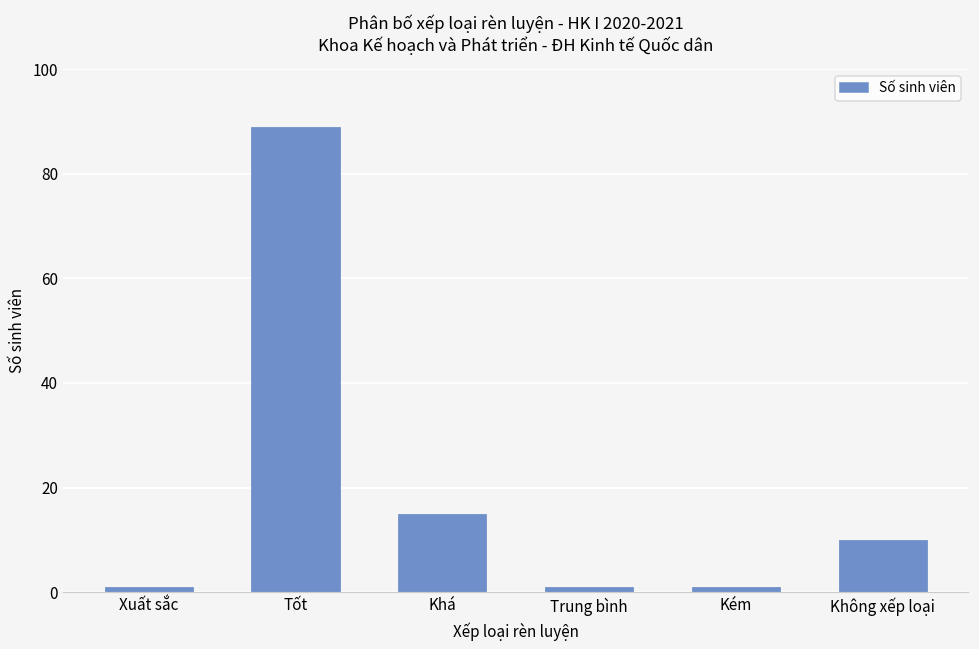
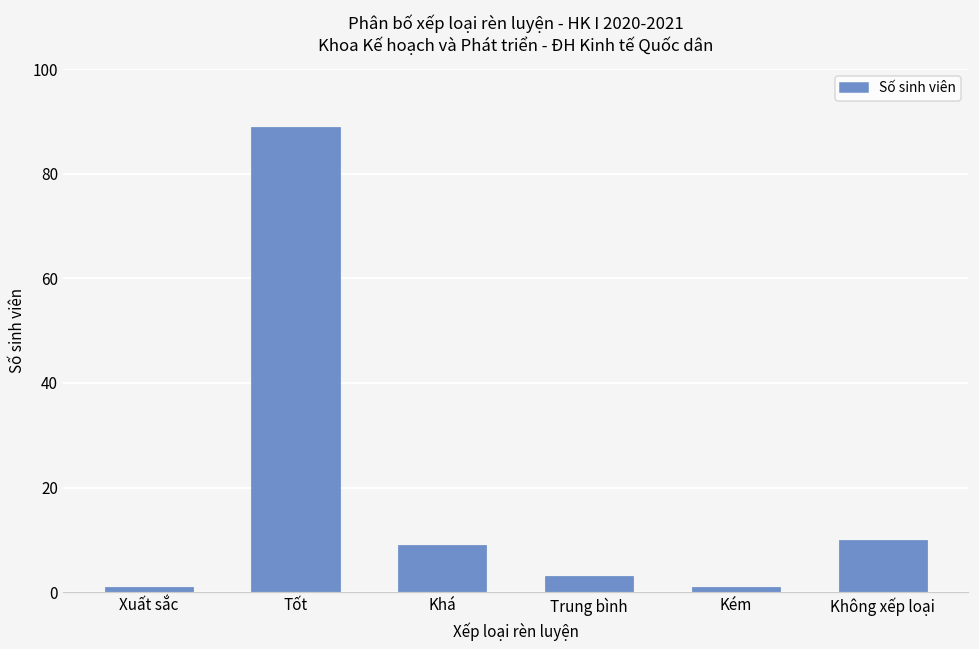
Khá: 15 -> 9
Trung bình: 1 -> 3
